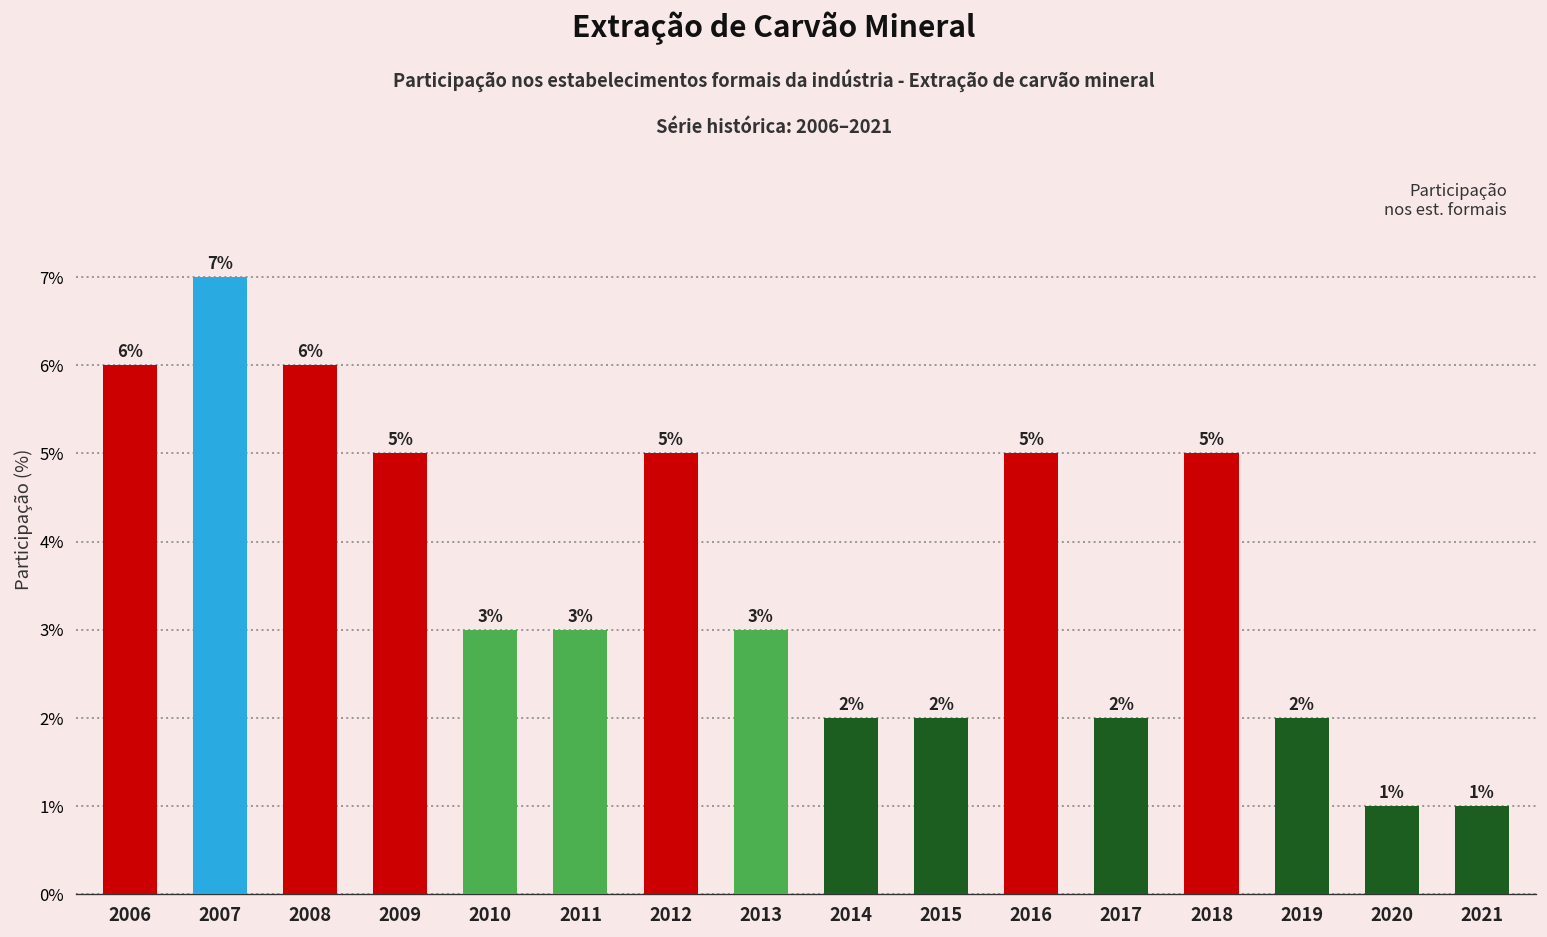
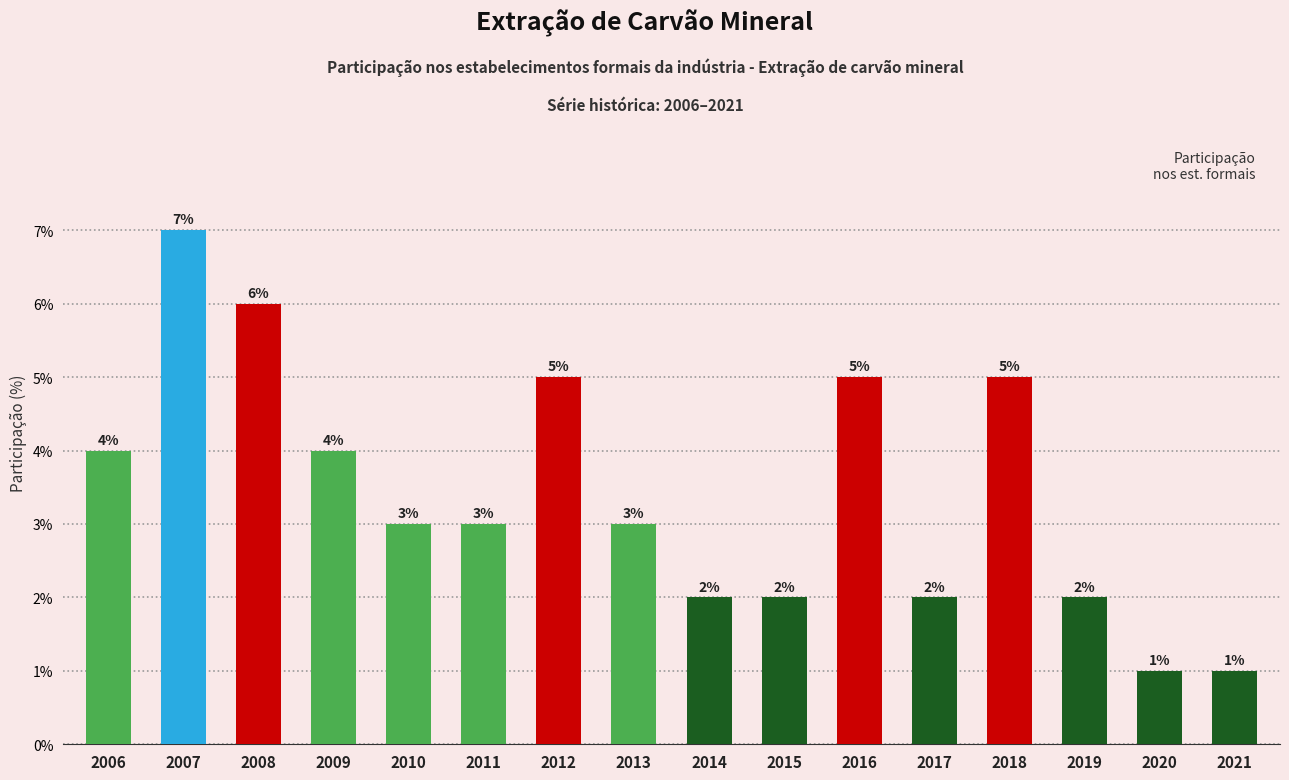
2006: 6% -> 4%
2009: 5% -> 4%
